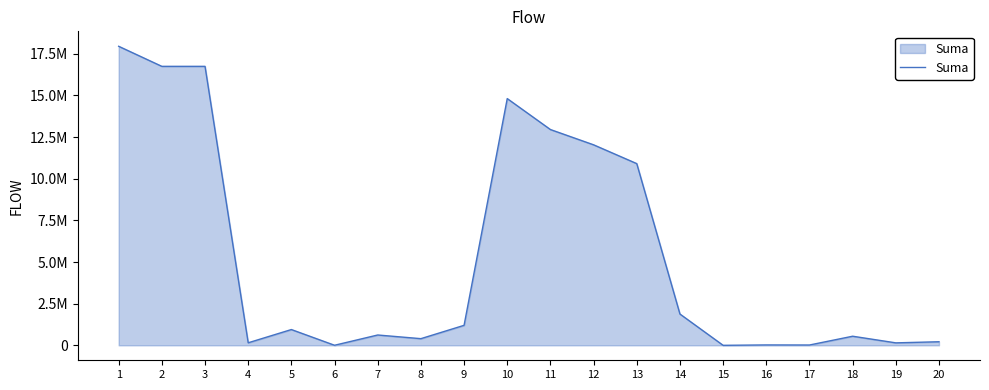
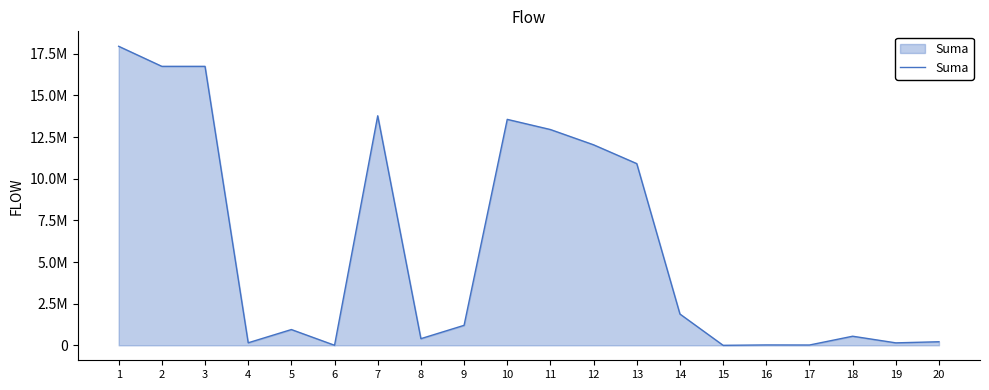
7: 600000 -> 13800000
10: 14800000 -> 13600000
